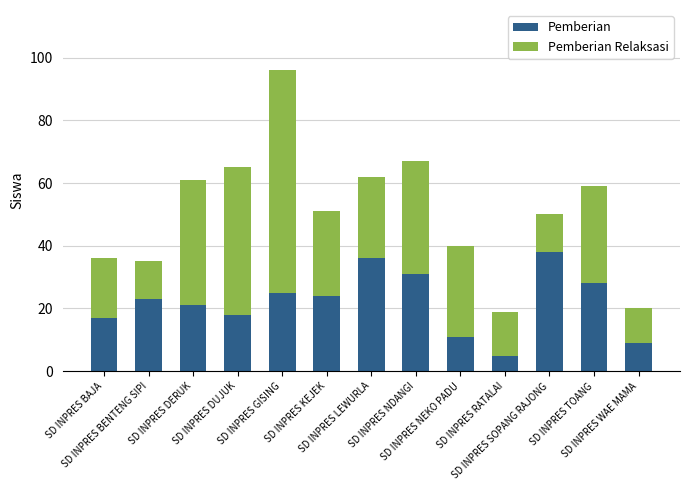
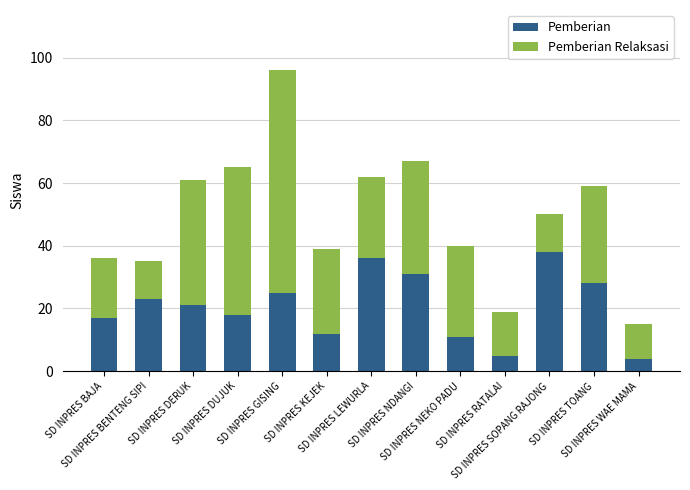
Pemberian, SD INPRES KEJEK: 24 -> 12
Pemberian, SD INPRES WAE MAMA: 9 -> 4
